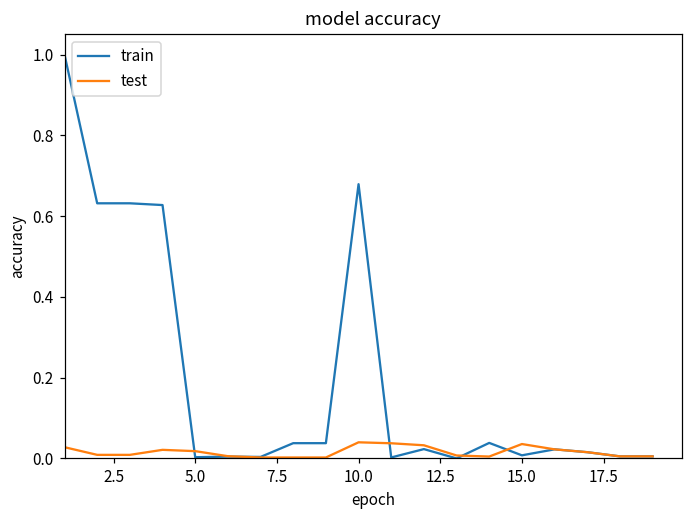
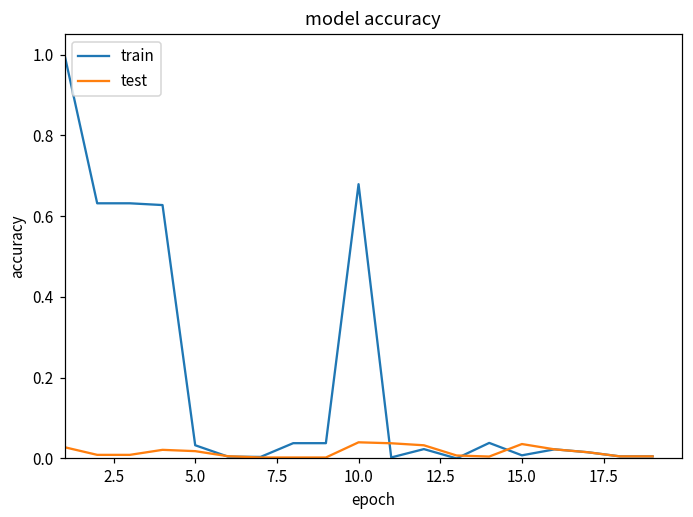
train, 5.0: 0.00 -> 0.03
